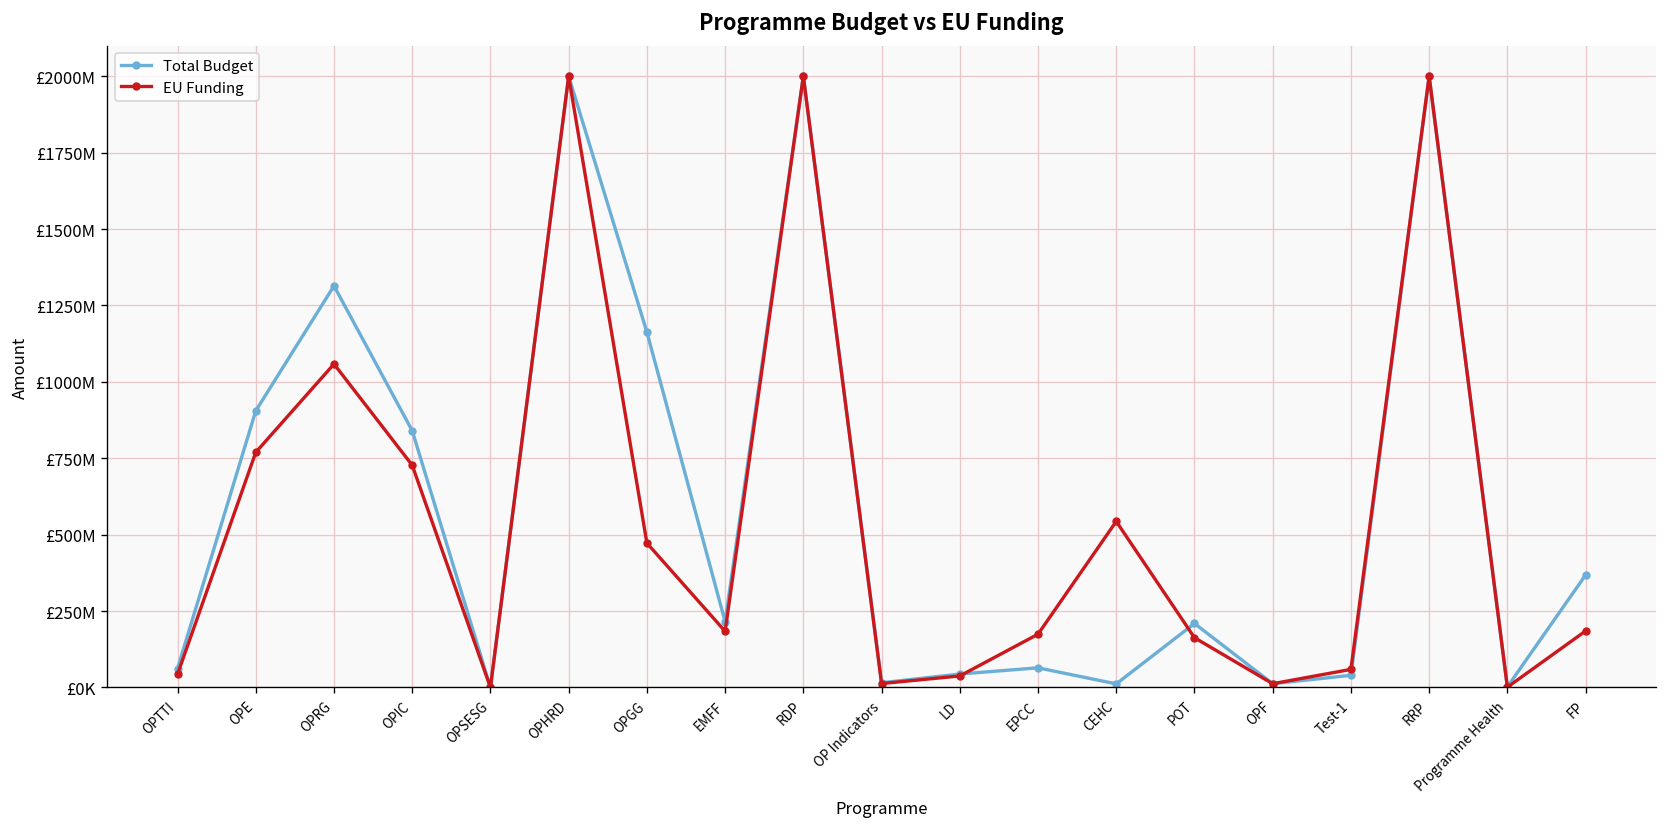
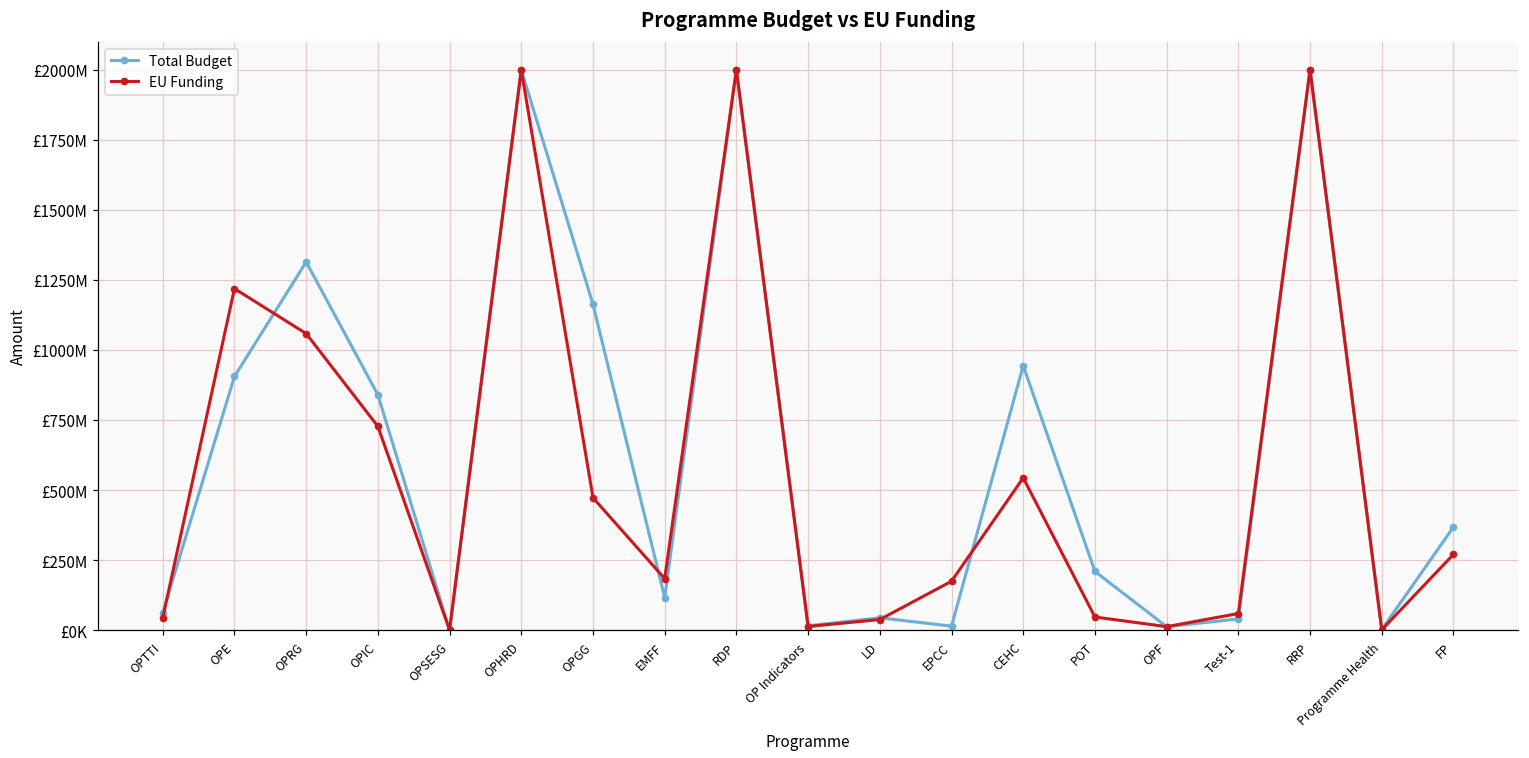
EU Funding, OPE: £770000000 -> £1220000000
Total Budget, EMFF: £220000000 -> £120000000
Total Budget, EPCC: £60000000 -> £10000000
Total Budget, CEHC: £10000000 -> £940000000
EU Funding, POT: £160000000 -> £50000000
EU Funding, FP: £180000000 -> £270000000
